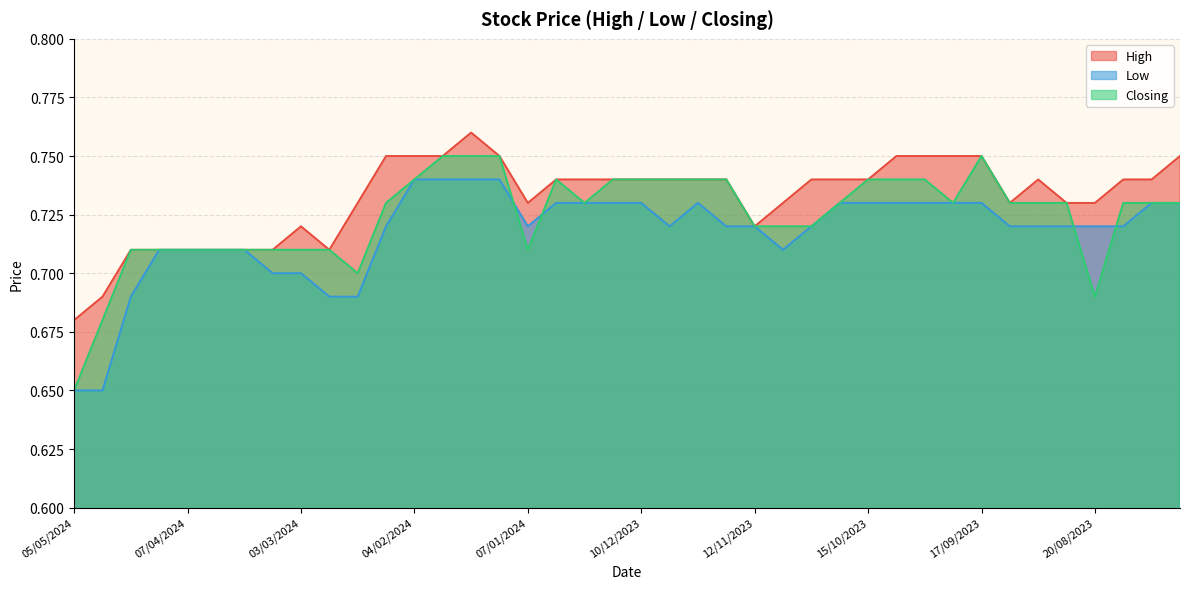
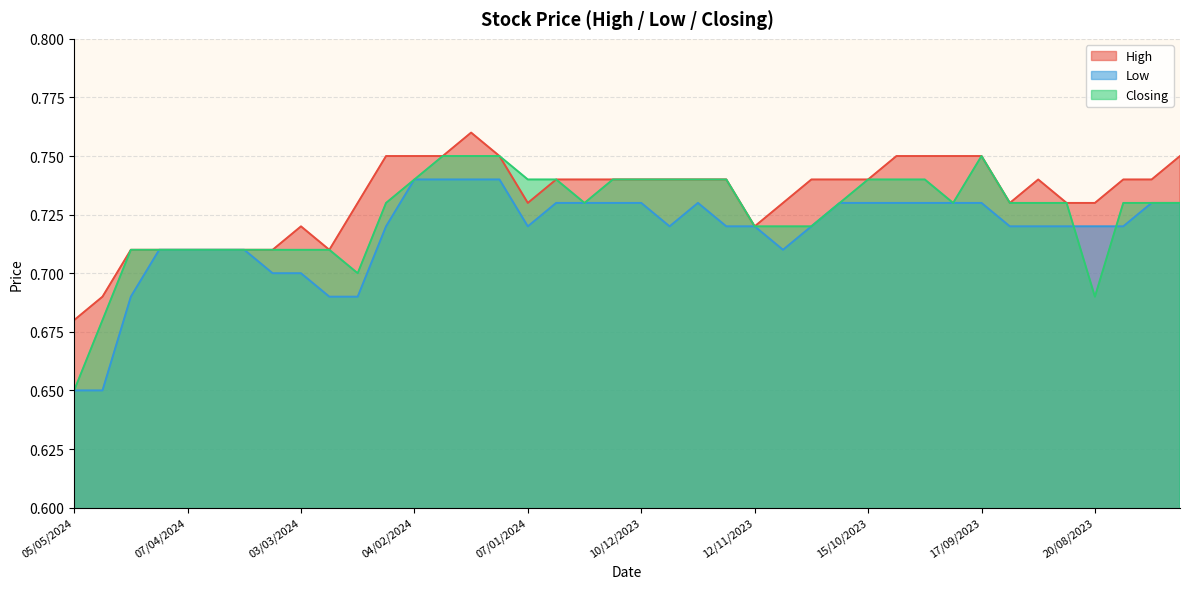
Closing, 07/01/2024: 0.71 -> 0.74
